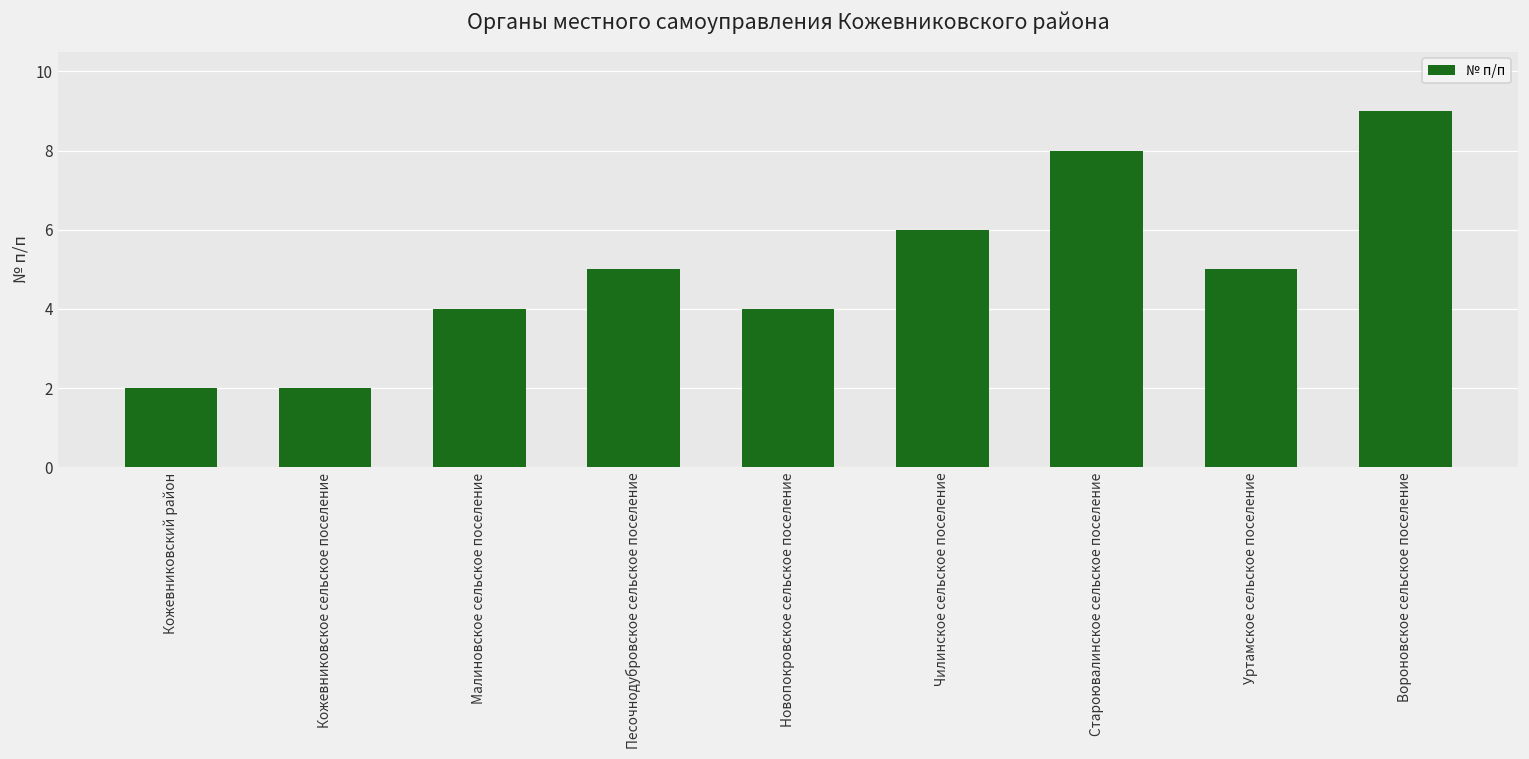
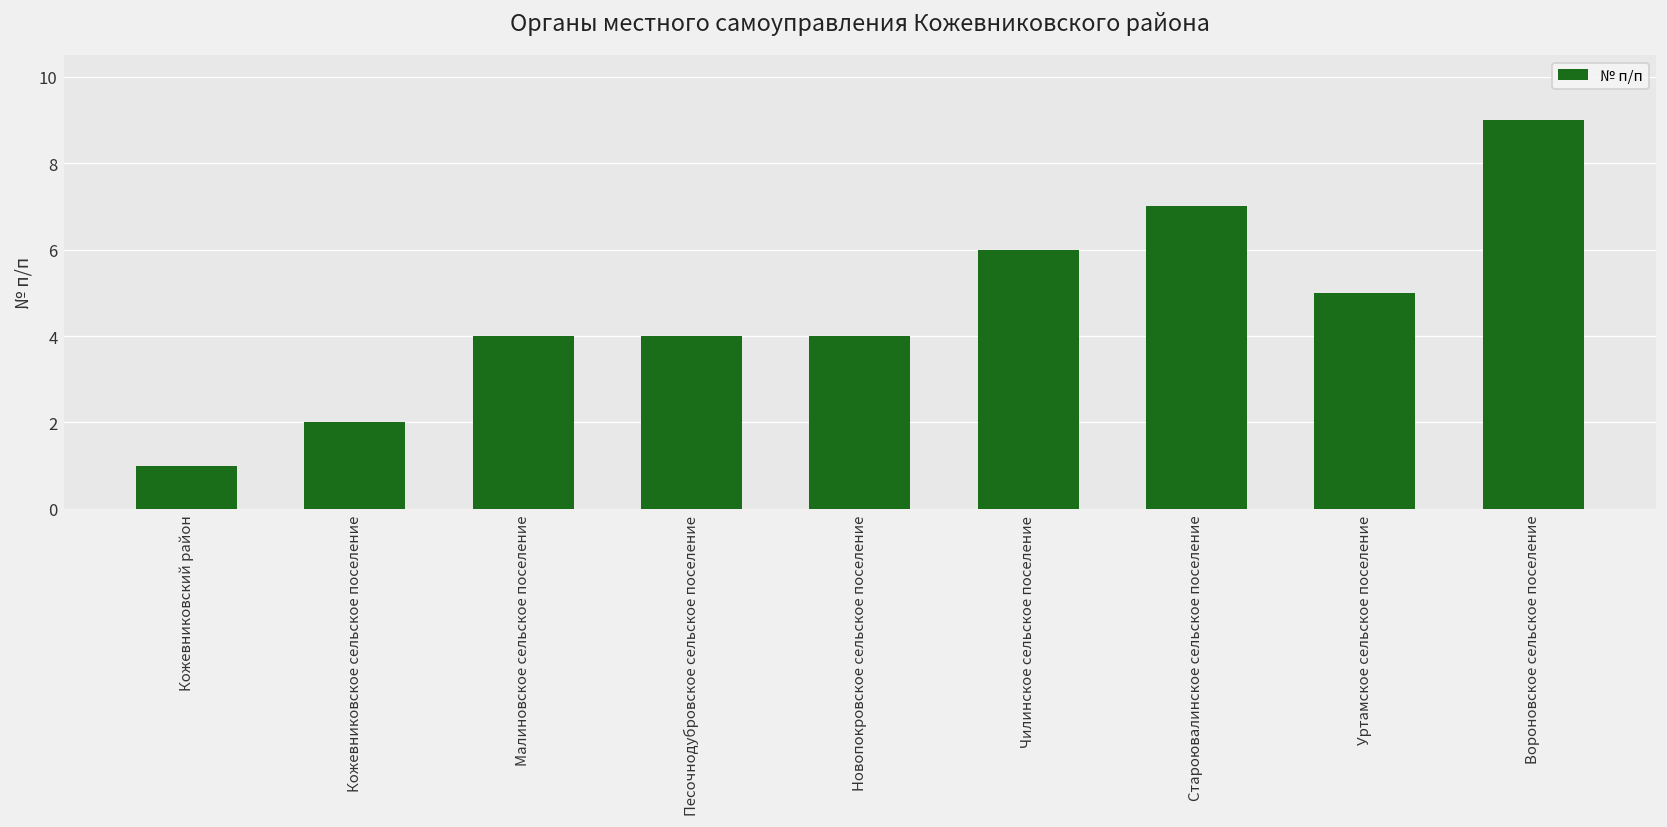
Кожевниковский район: 2 -> 1
Песочнодубровское сельское поселение: 5 -> 4
Староювалинское сельское поселение: 8 -> 7
